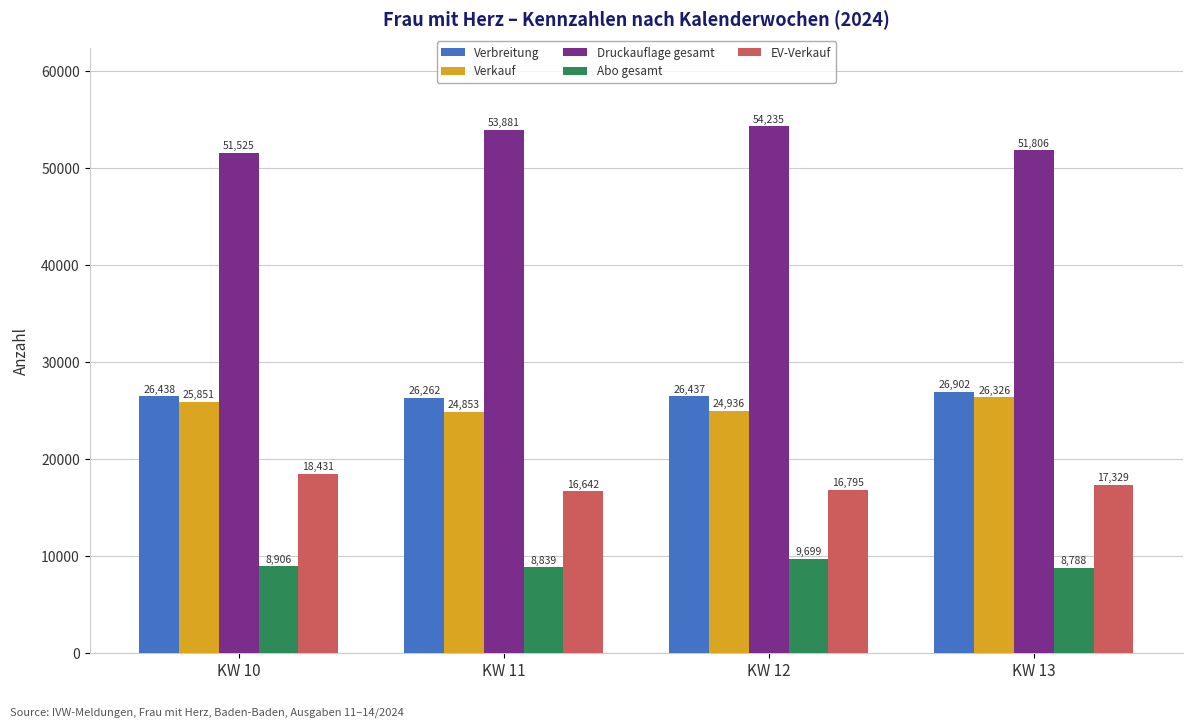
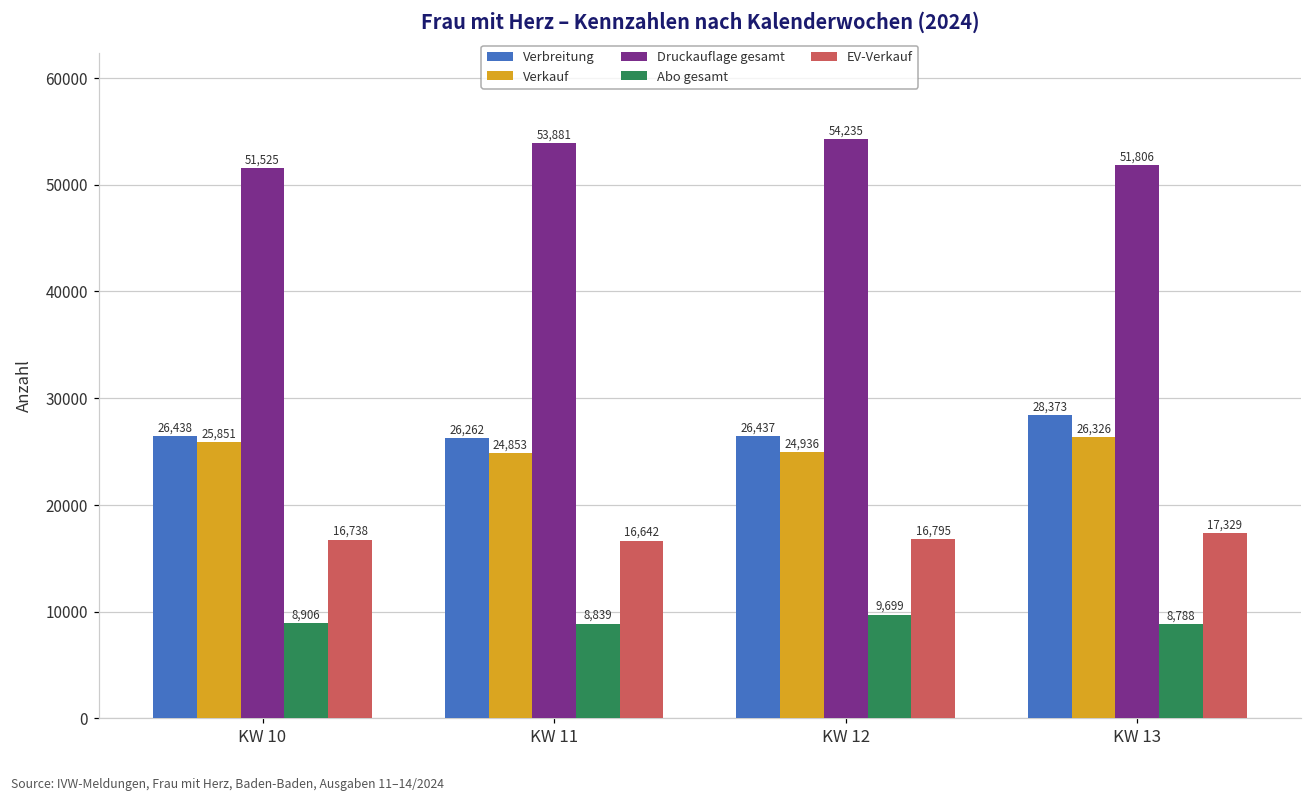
EV-Verkauf, KW 10: 18,431 -> 16,738
Verbreitung, KW 13: 26,902 -> 28,373
